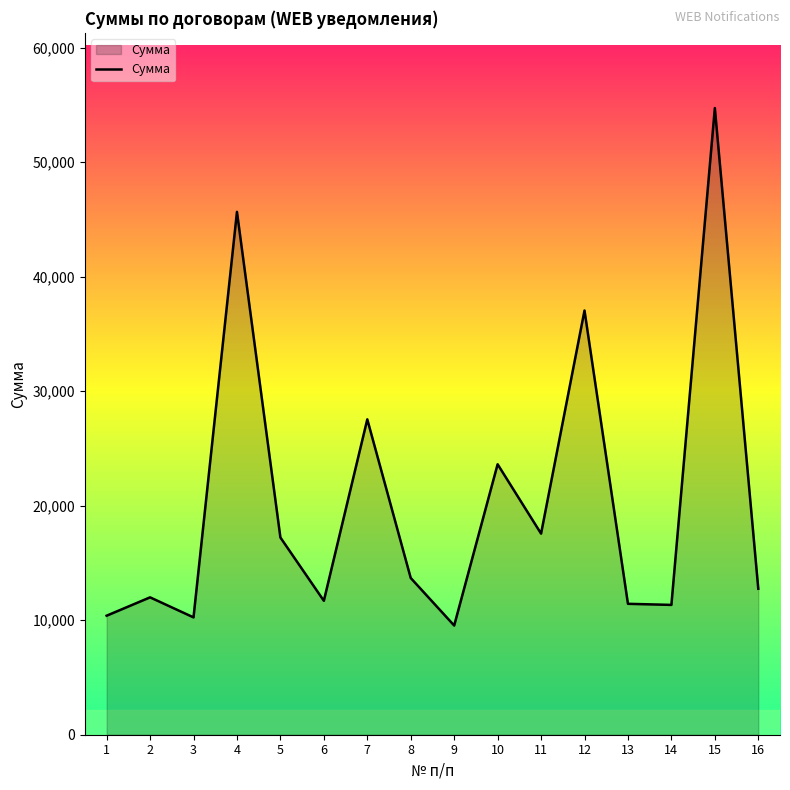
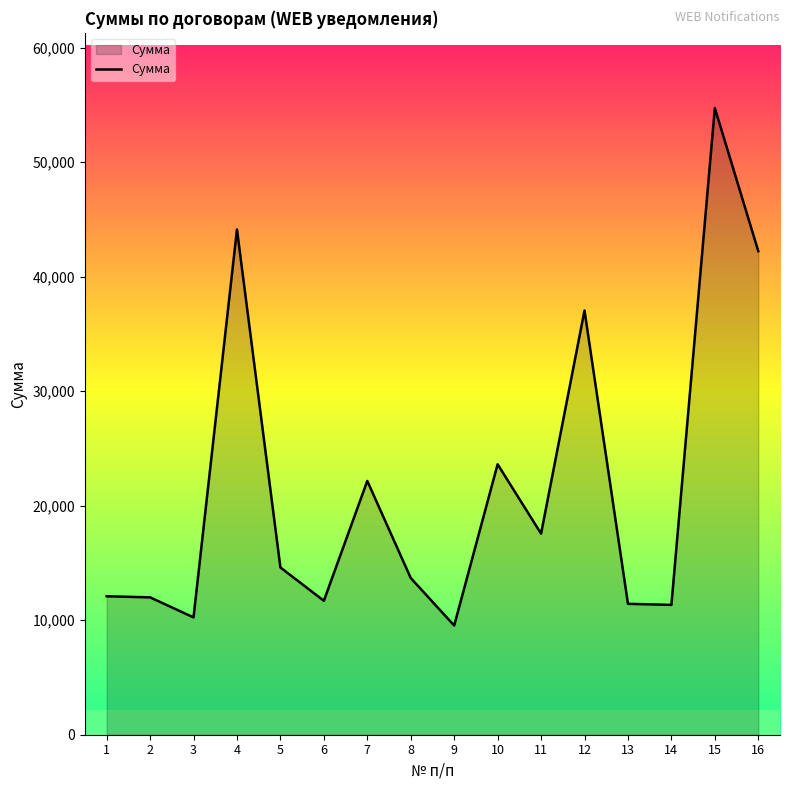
1: 10,400 -> 12,100
4: 45,700 -> 44,100
5: 17,200 -> 14,600
7: 27,500 -> 22,200
16: 12,700 -> 42,200
